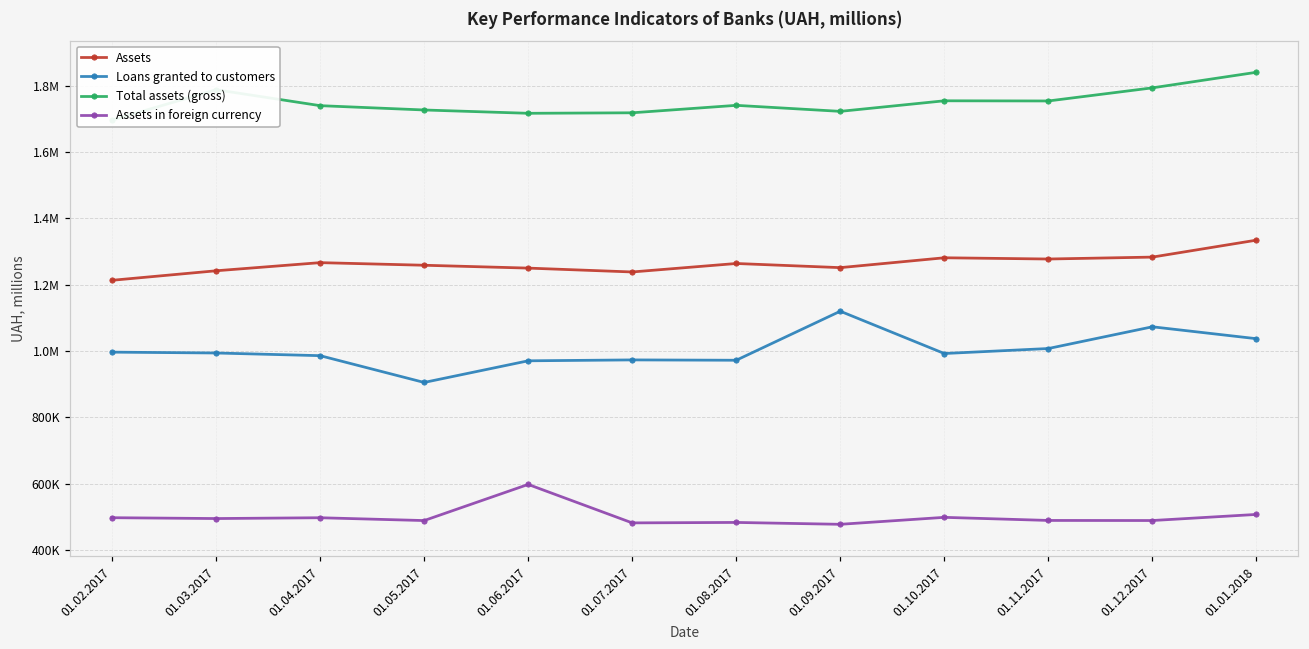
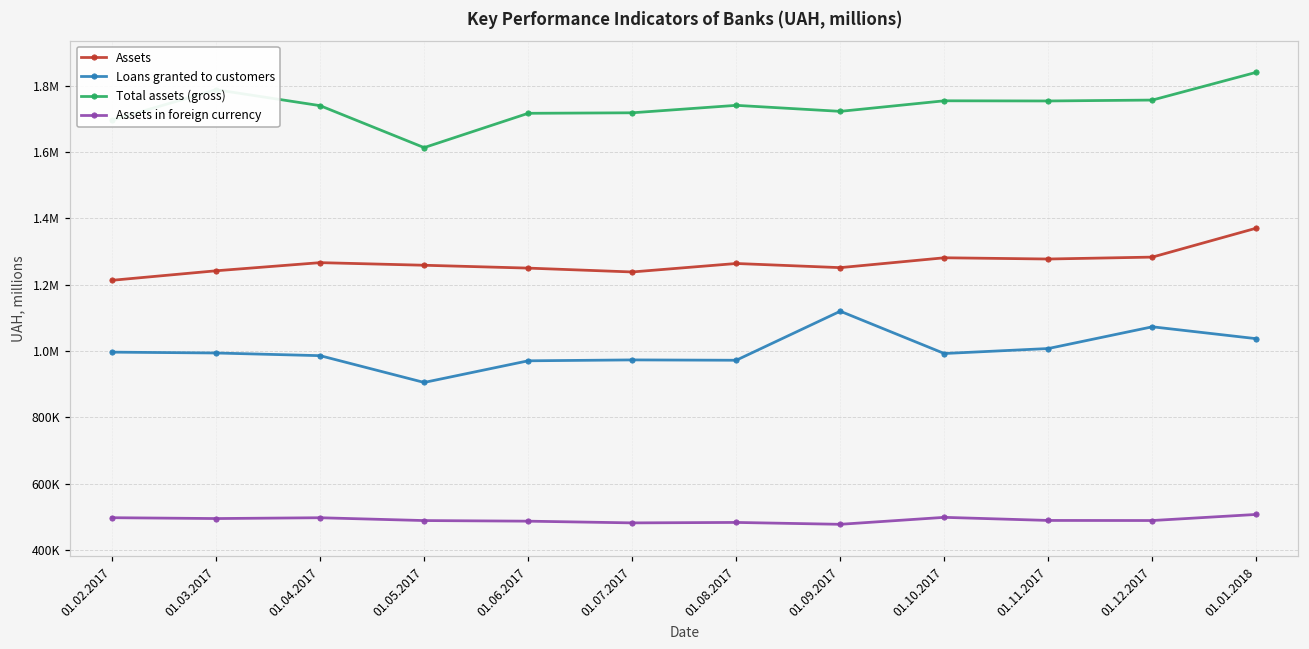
Total assets (gross), 01.05.2017: 1730000 -> 1610000
Assets in foreign currency, 01.06.2017: 600000 -> 490000
Total assets (gross), 01.12.2017: 1790000 -> 1760000
Assets, 01.01.2018: 1330000 -> 1370000
